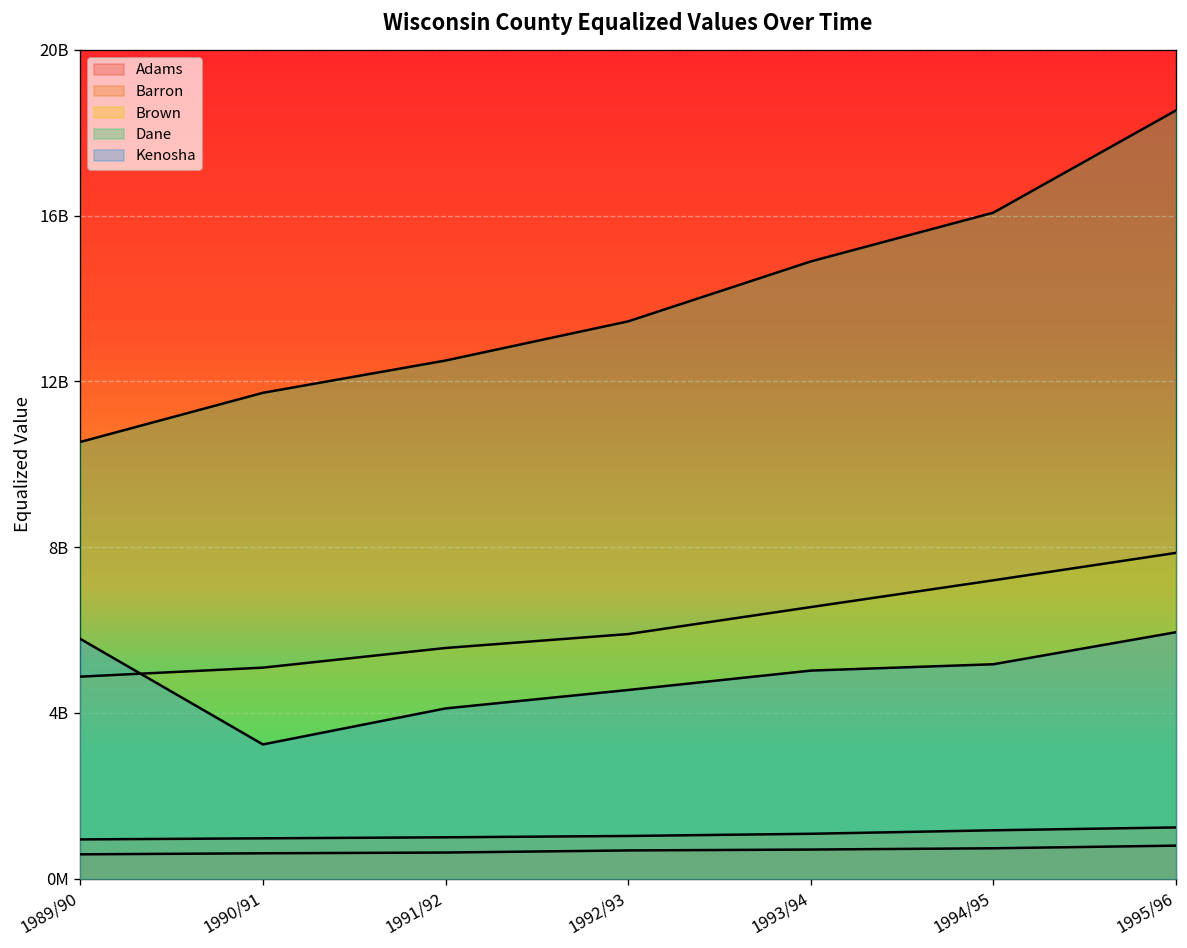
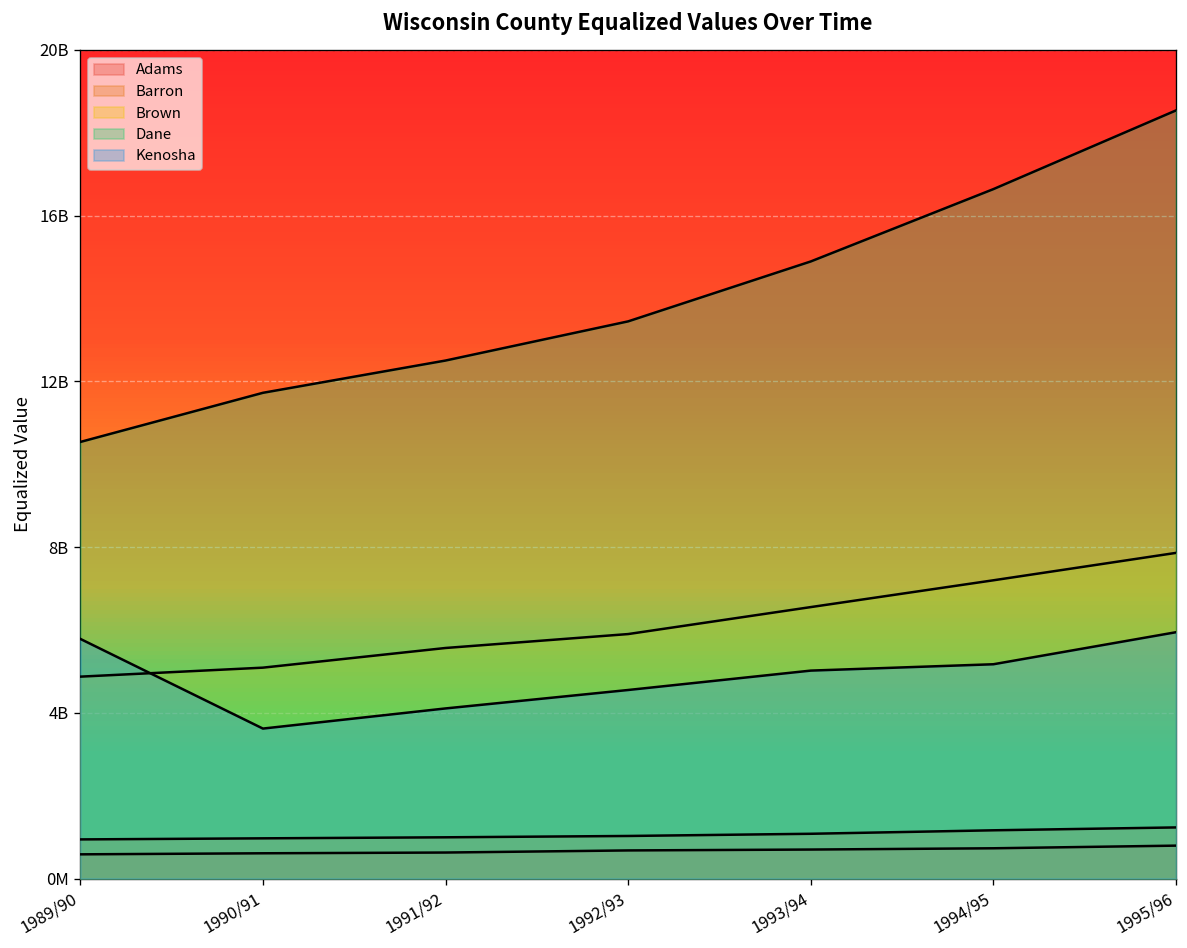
Kenosha, 1990/91: 3200000000 -> 3600000000
Dane, 1994/95: 16100000000 -> 16600000000
